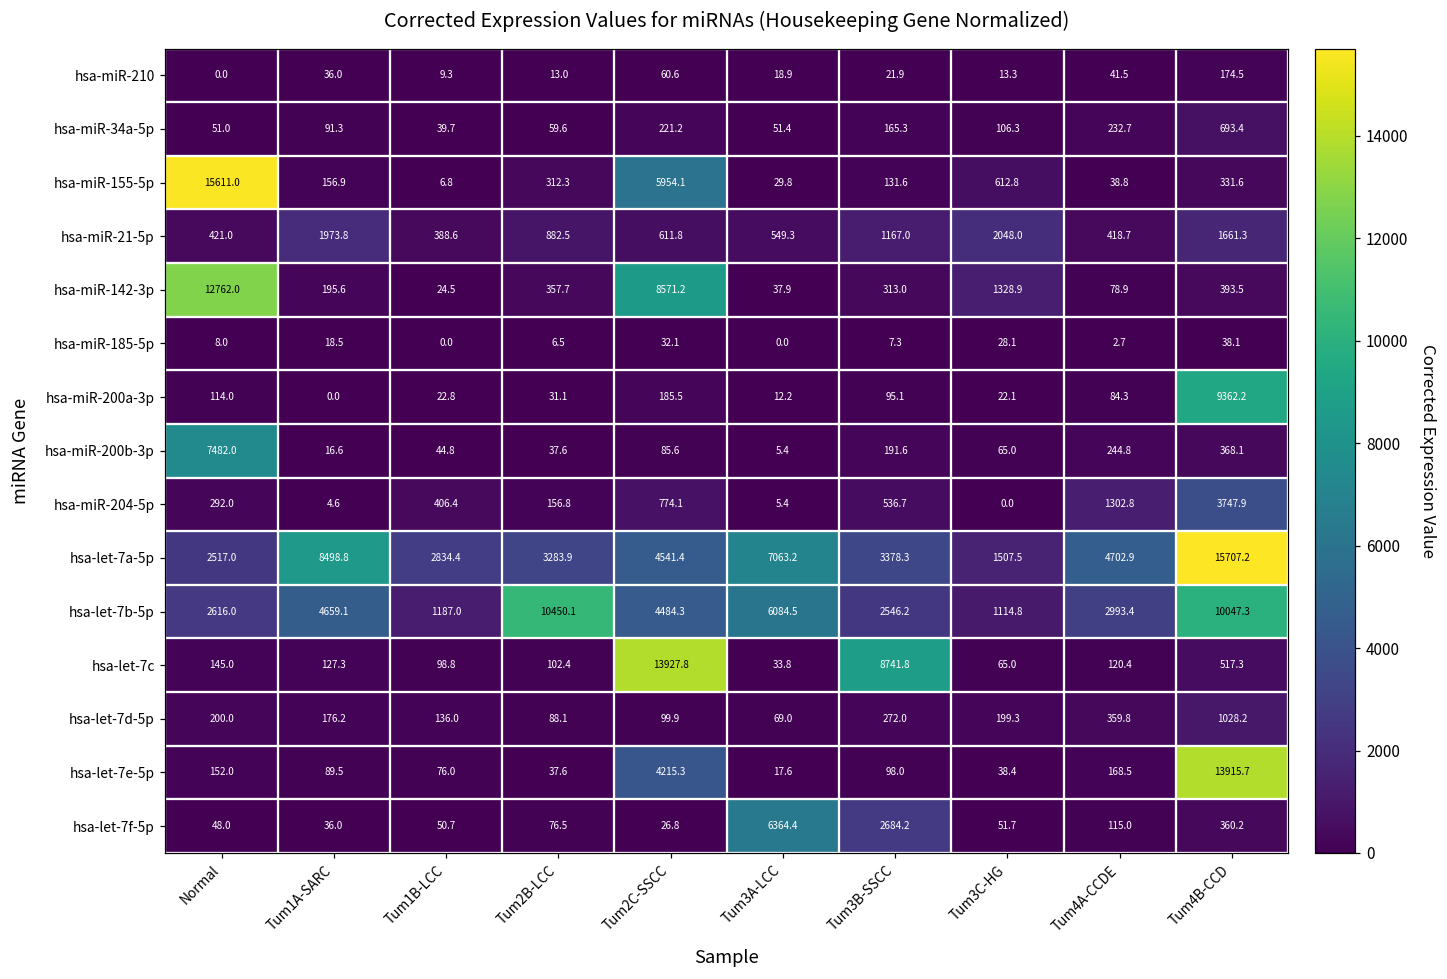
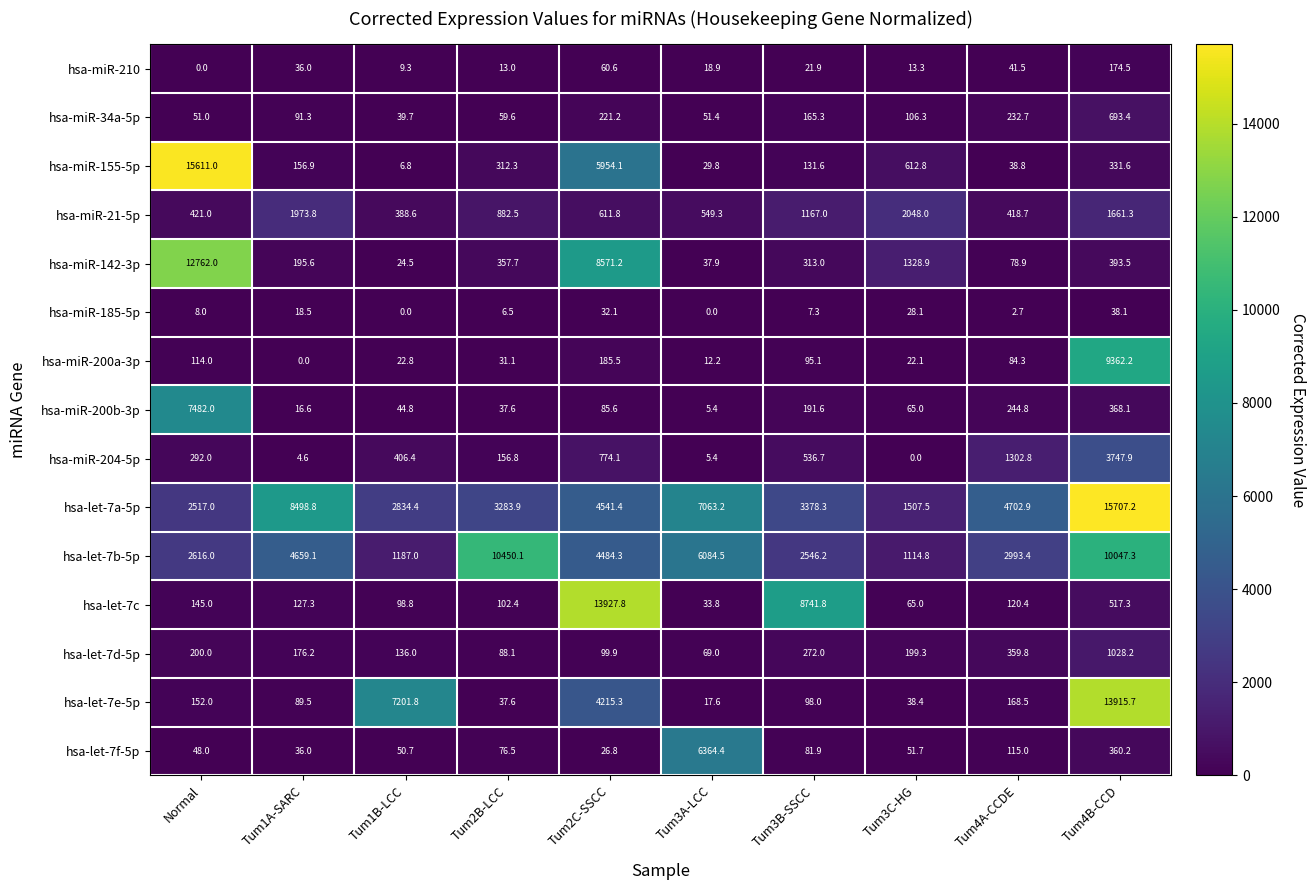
hsa-let-7e-5p, Tum1B-LCC: 76.0 -> 7201.8
hsa-let-7f-5p, Tum3B-SSCC: 2684.2 -> 81.9
